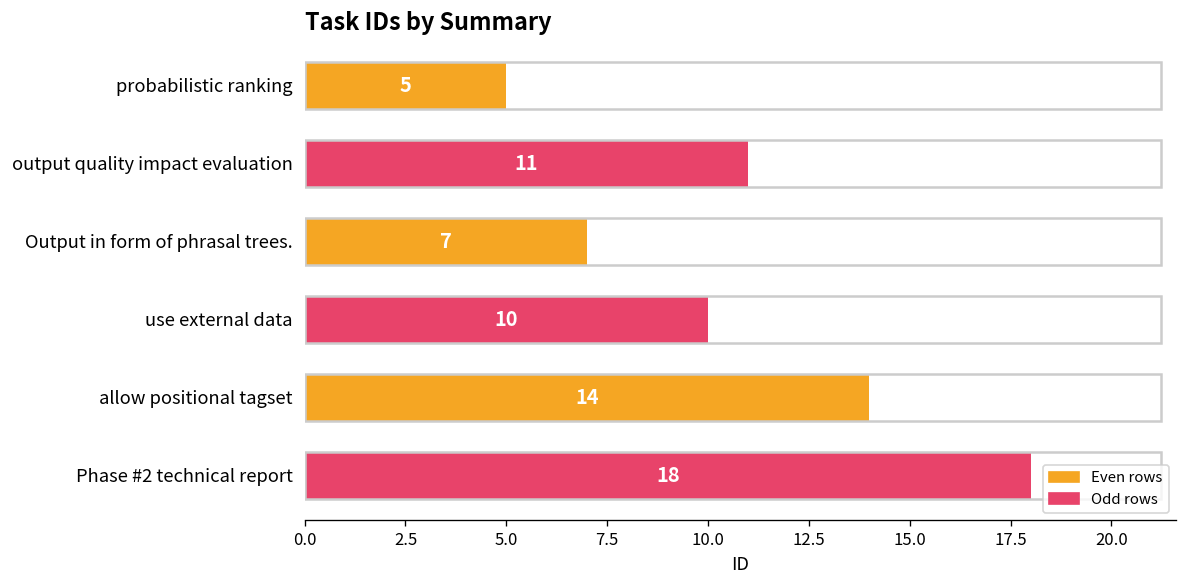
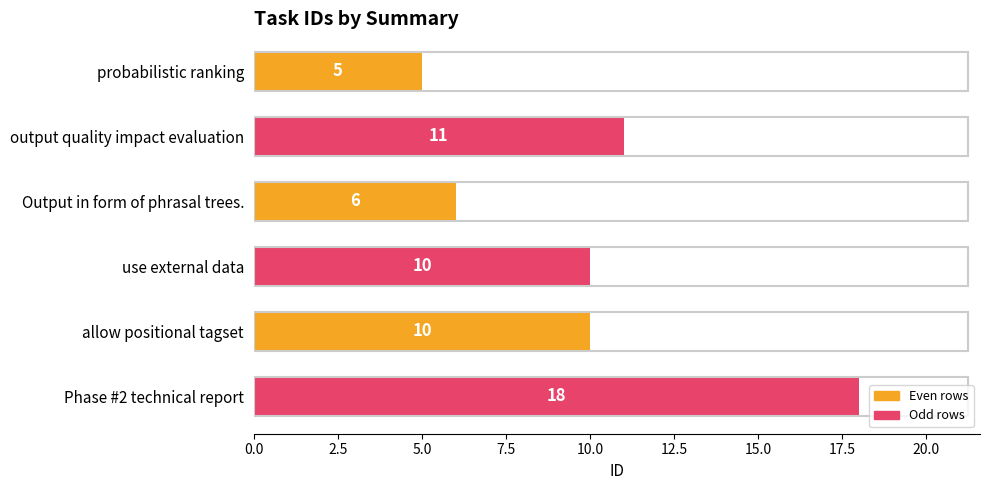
Output in form of phrasal trees.: 7 -> 6
allow positional tagset: 14 -> 10
